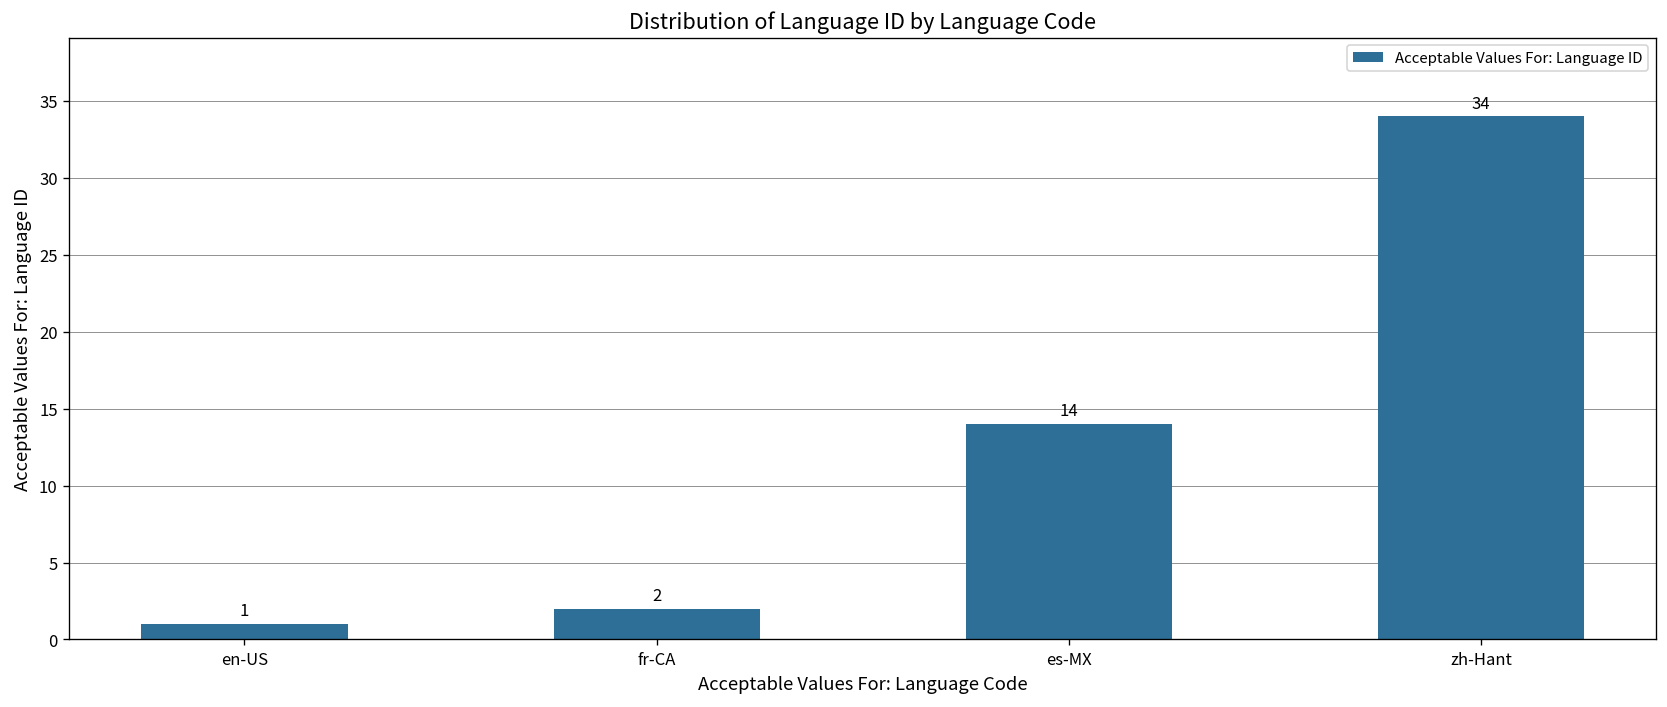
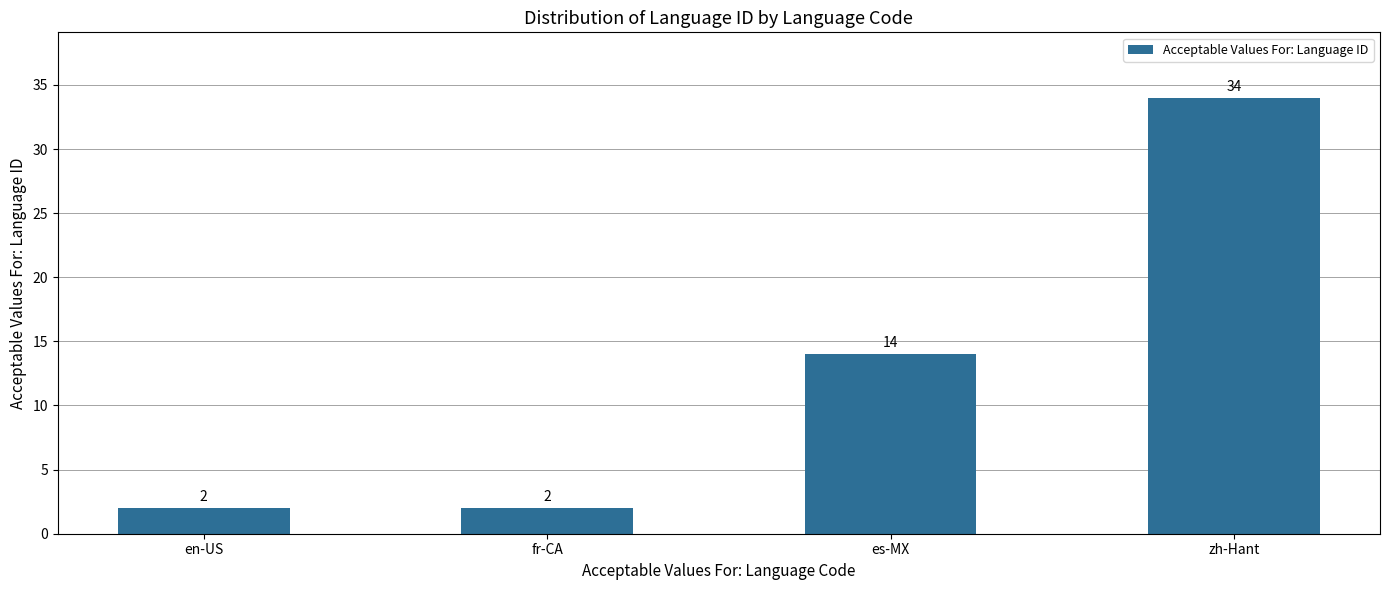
en-US: 1 -> 2
